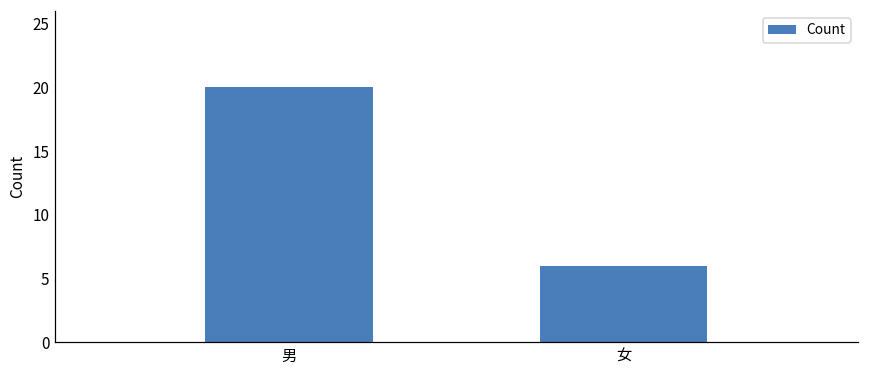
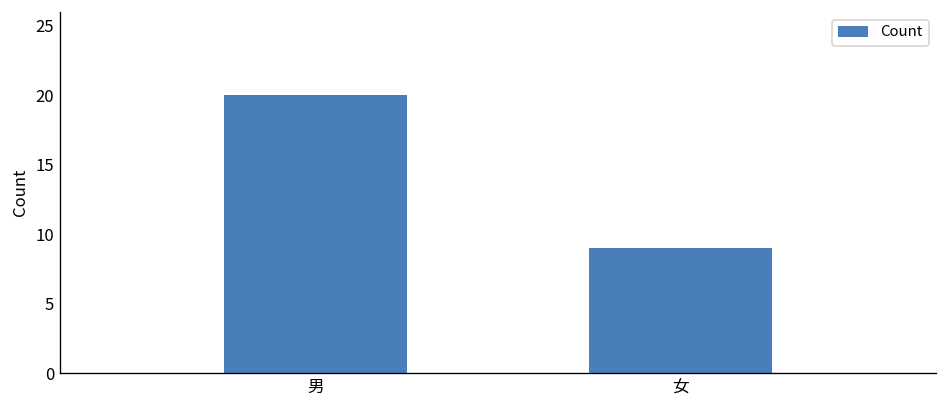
女: 6 -> 9
